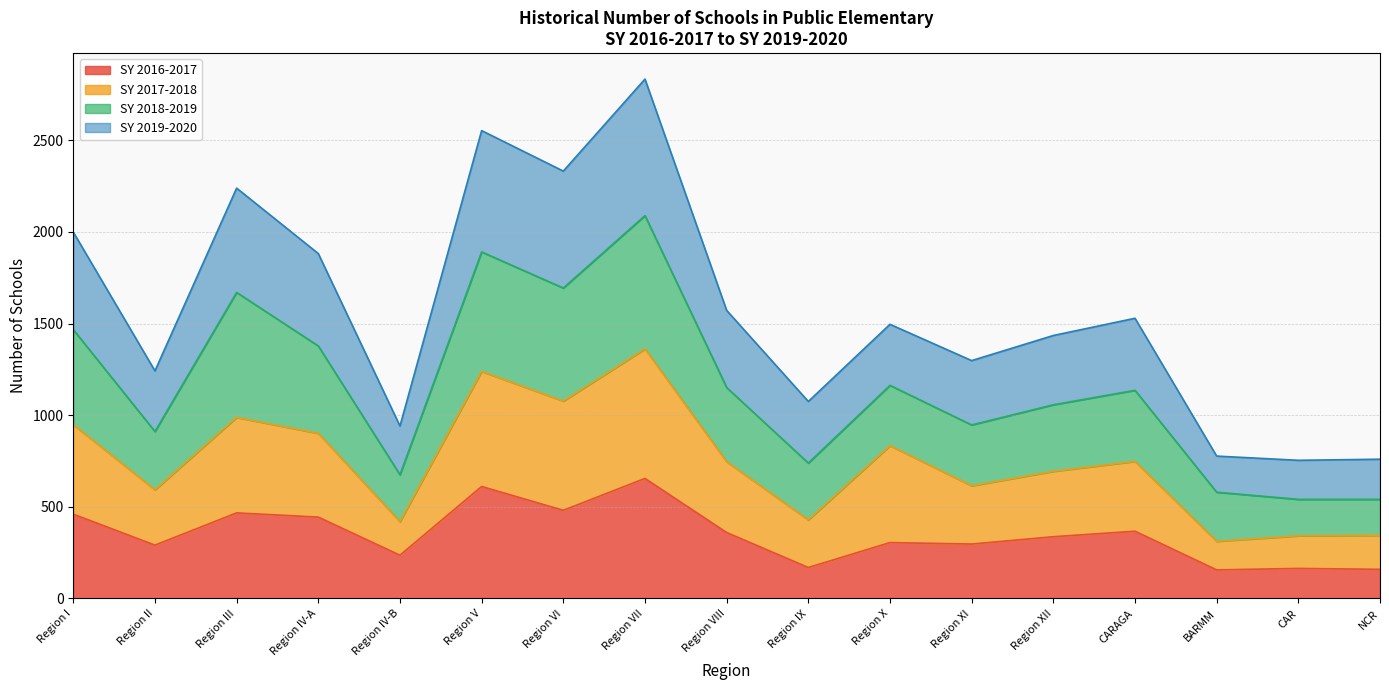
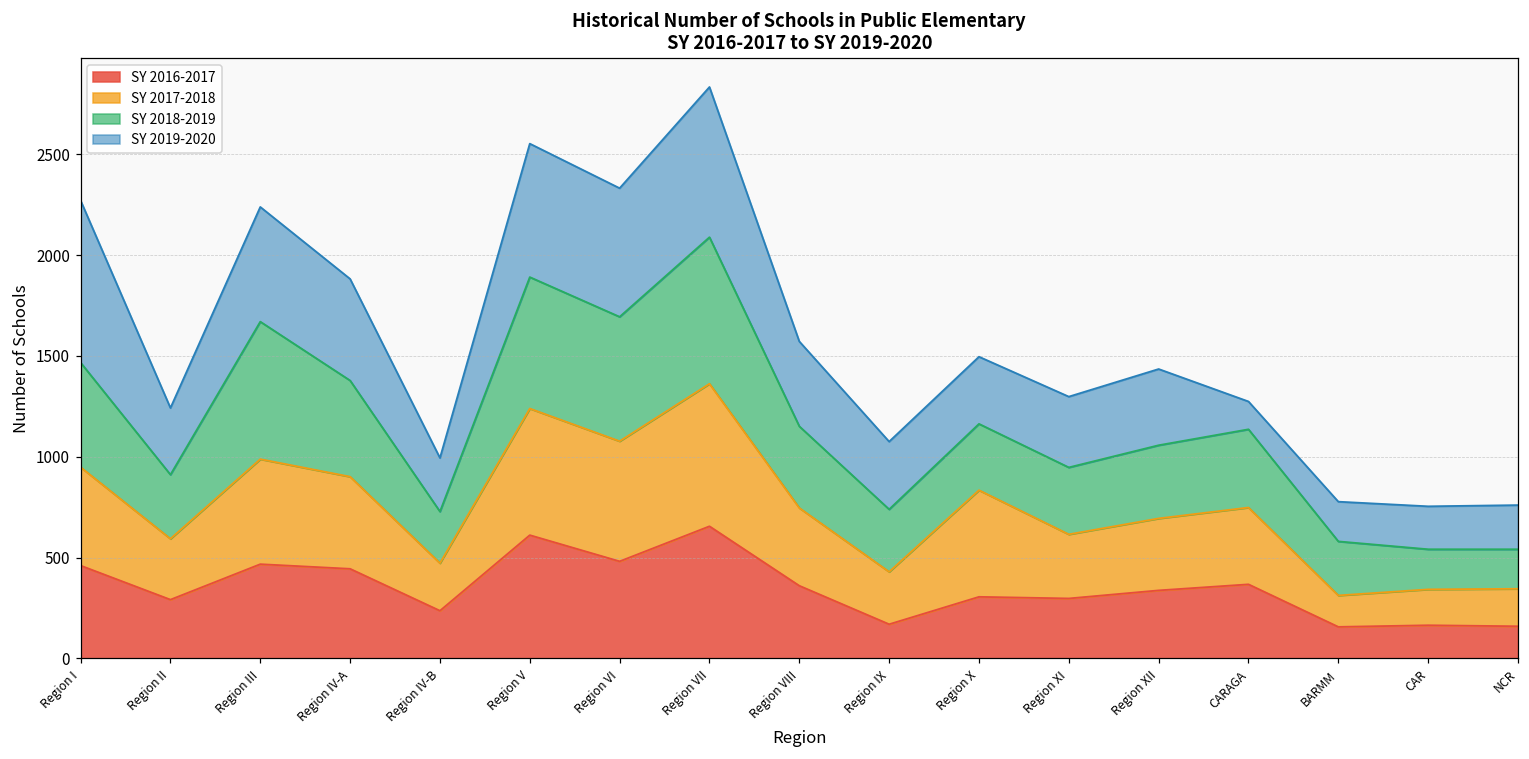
SY 2019-2020, Region I: 530 -> 800
SY 2017-2018, Region IV-B: 180 -> 240
SY 2019-2020, CARAGA: 390 -> 140
